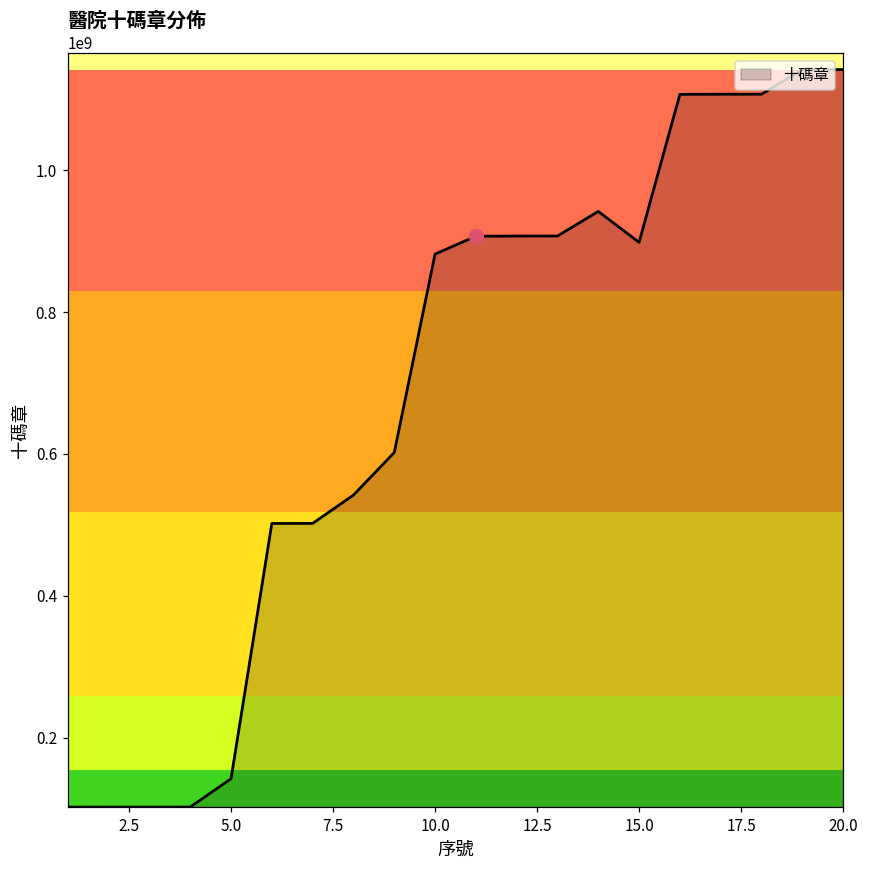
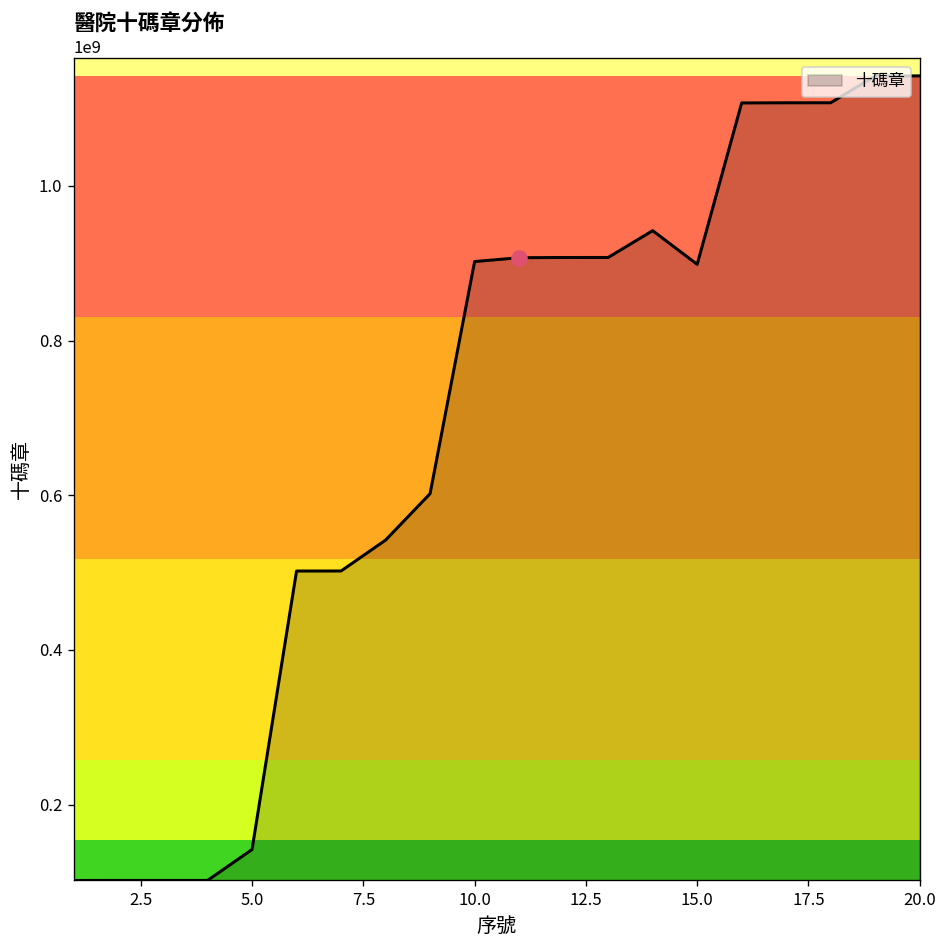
十碼章, 10.0: 880000000 -> 900000000
